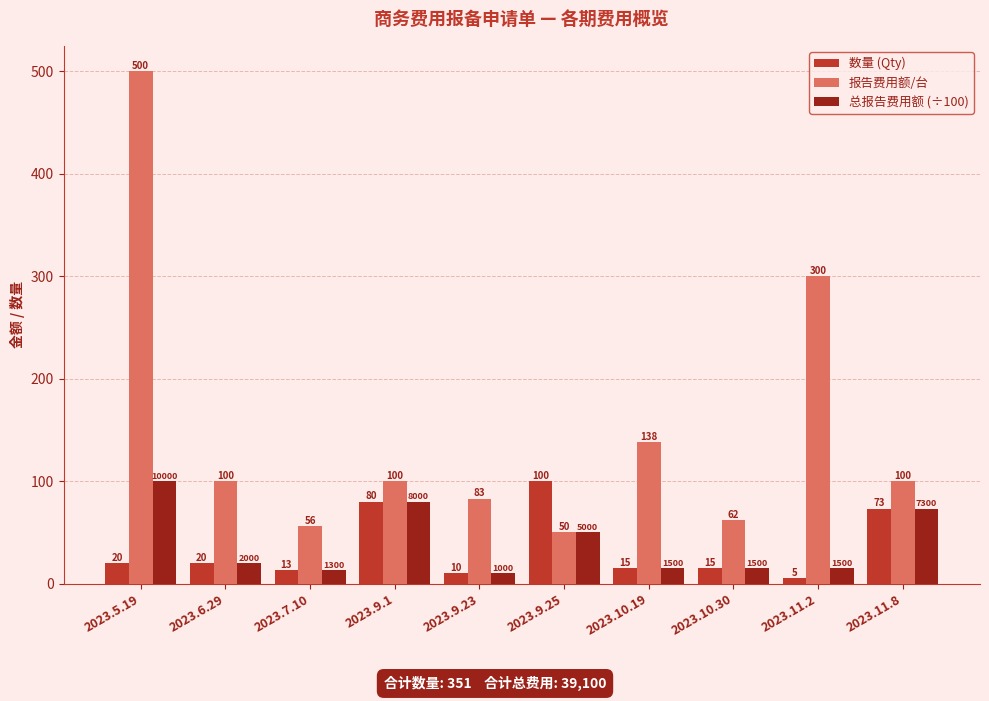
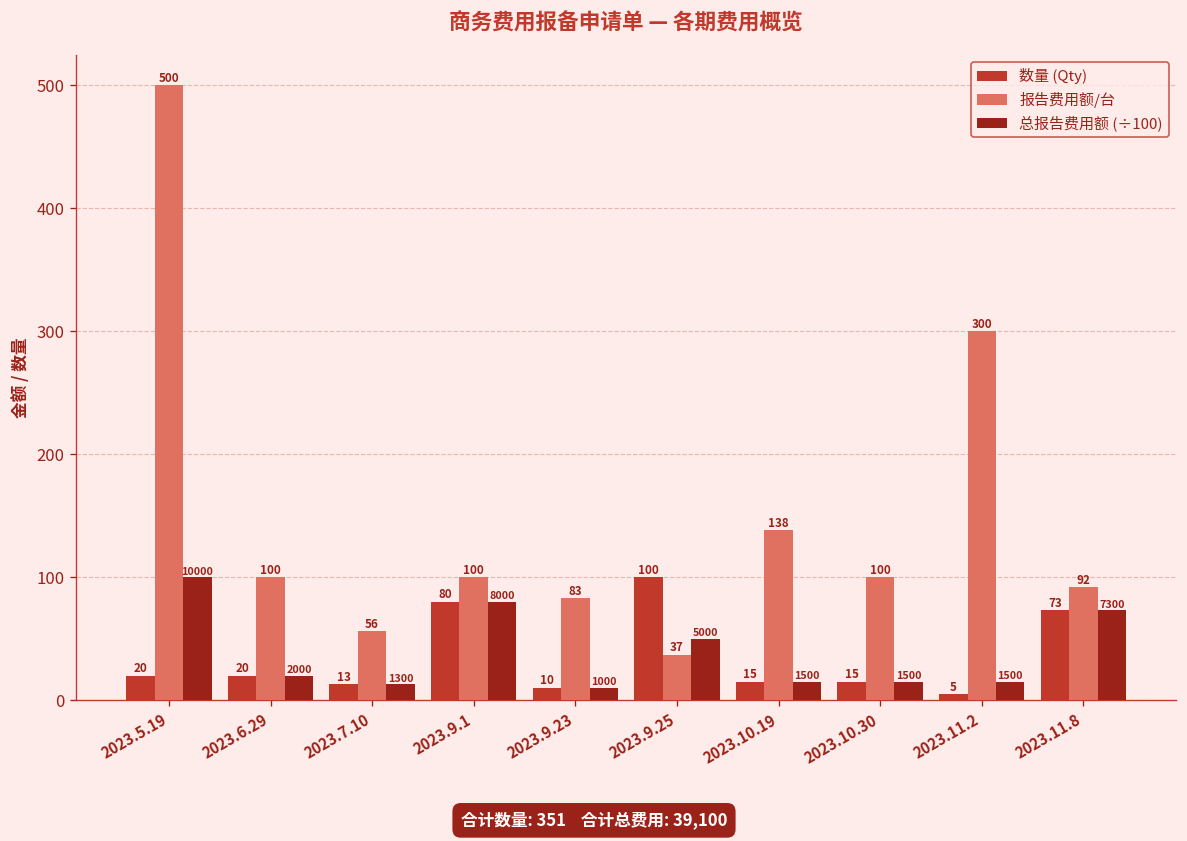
报告费用额/台, 2023.9.25: 50 -> 37
报告费用额/台, 2023.10.30: 62 -> 100
报告费用额/台, 2023.11.8: 100 -> 92
